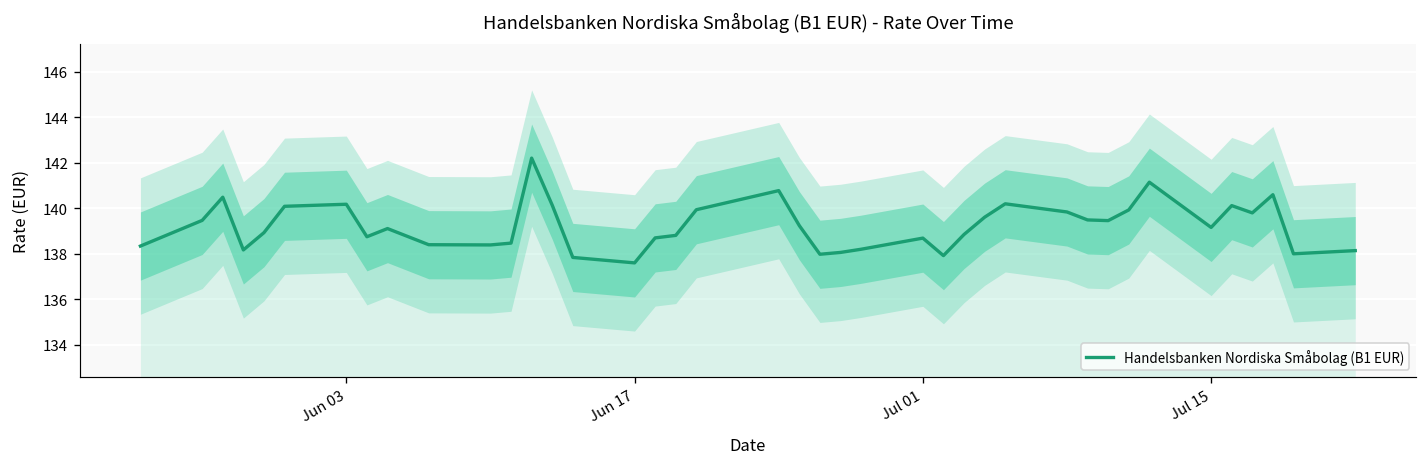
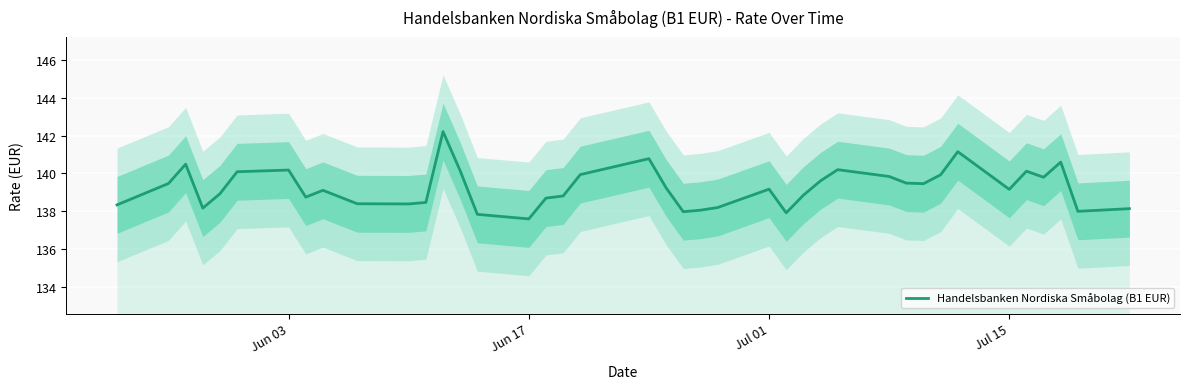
Handelsbanken Nordiska Småbolag (B1 EUR), Jul 01: 138.7 -> 139.2
